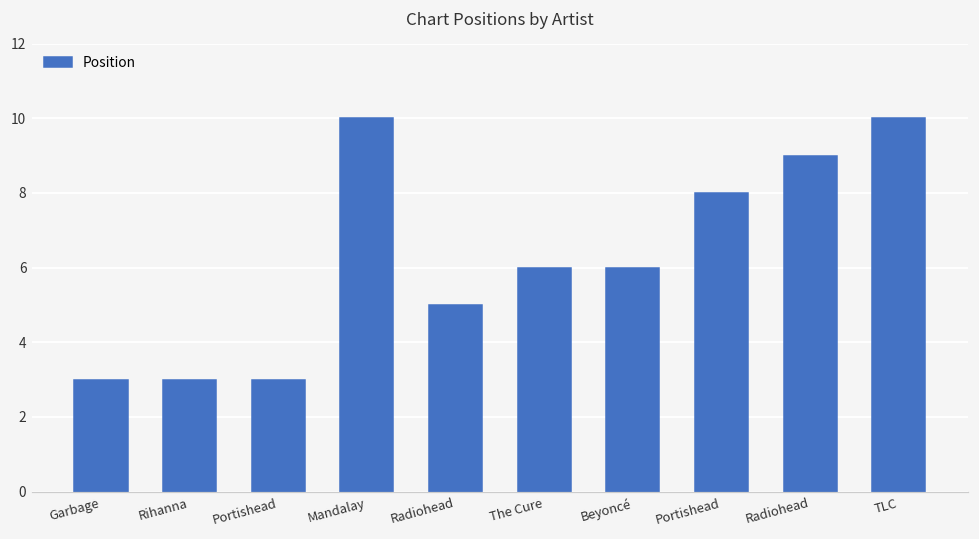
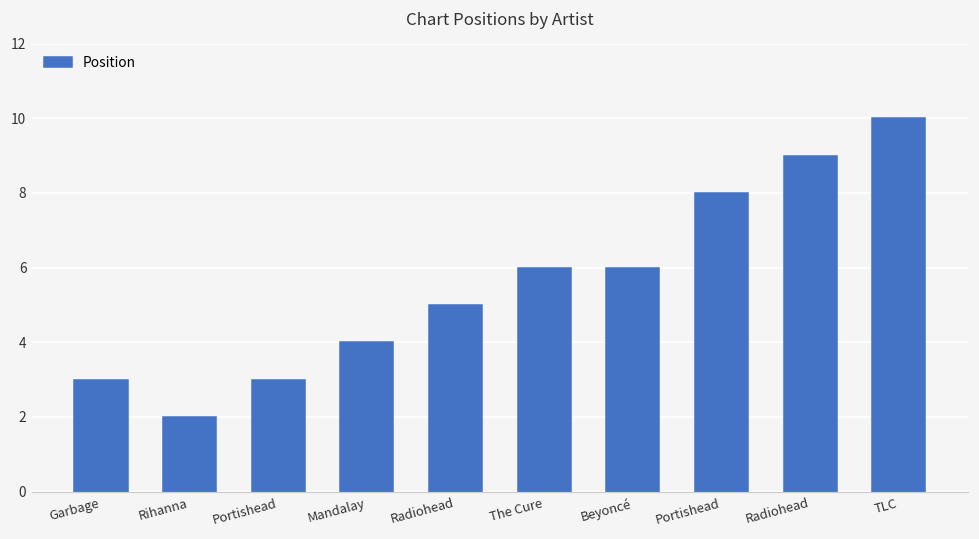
Rihanna: 3 -> 2
Mandalay: 10 -> 4
